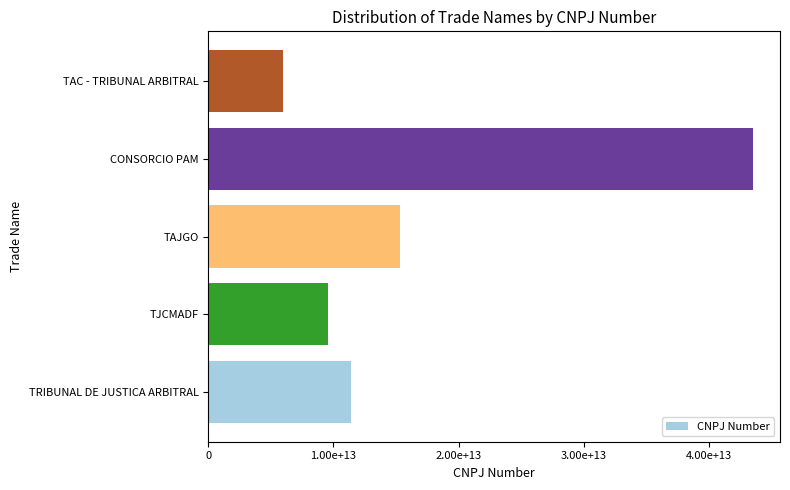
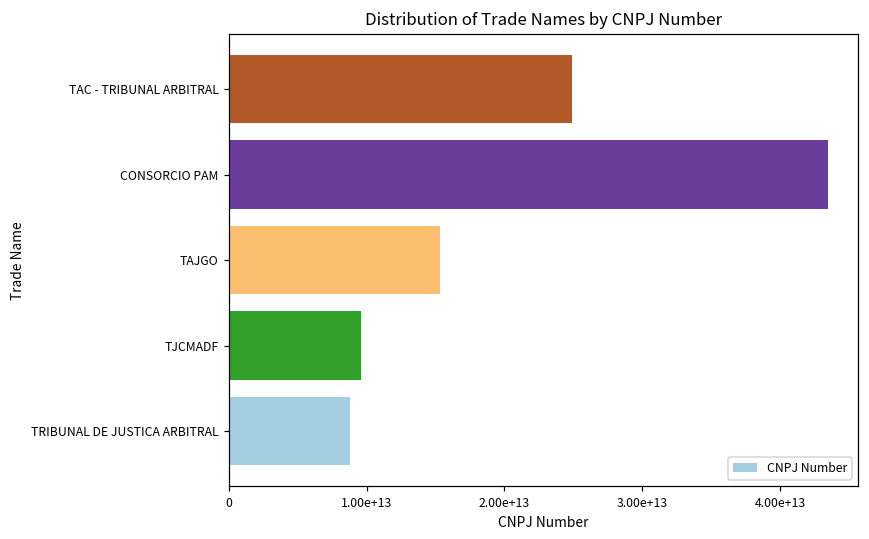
TAC - TRIBUNAL ARBITRAL: 6000000000000 -> 24900000000000
TRIBUNAL DE JUSTICA ARBITRAL: 11400000000000 -> 8800000000000
